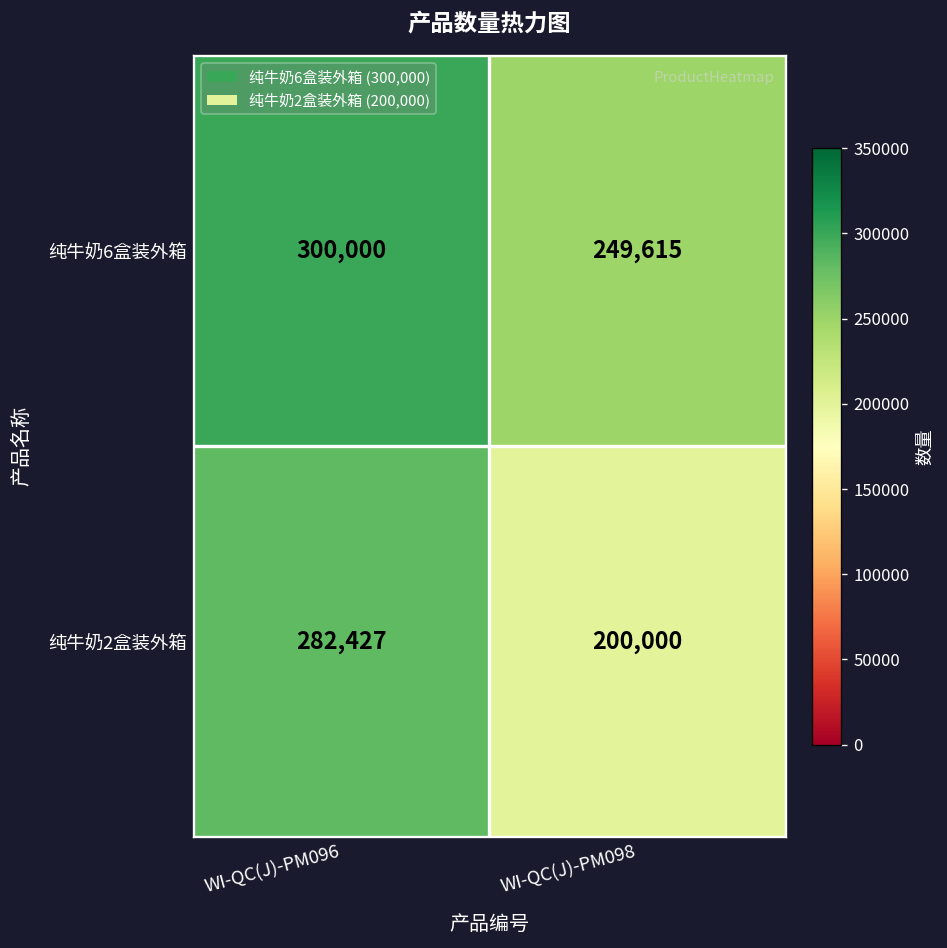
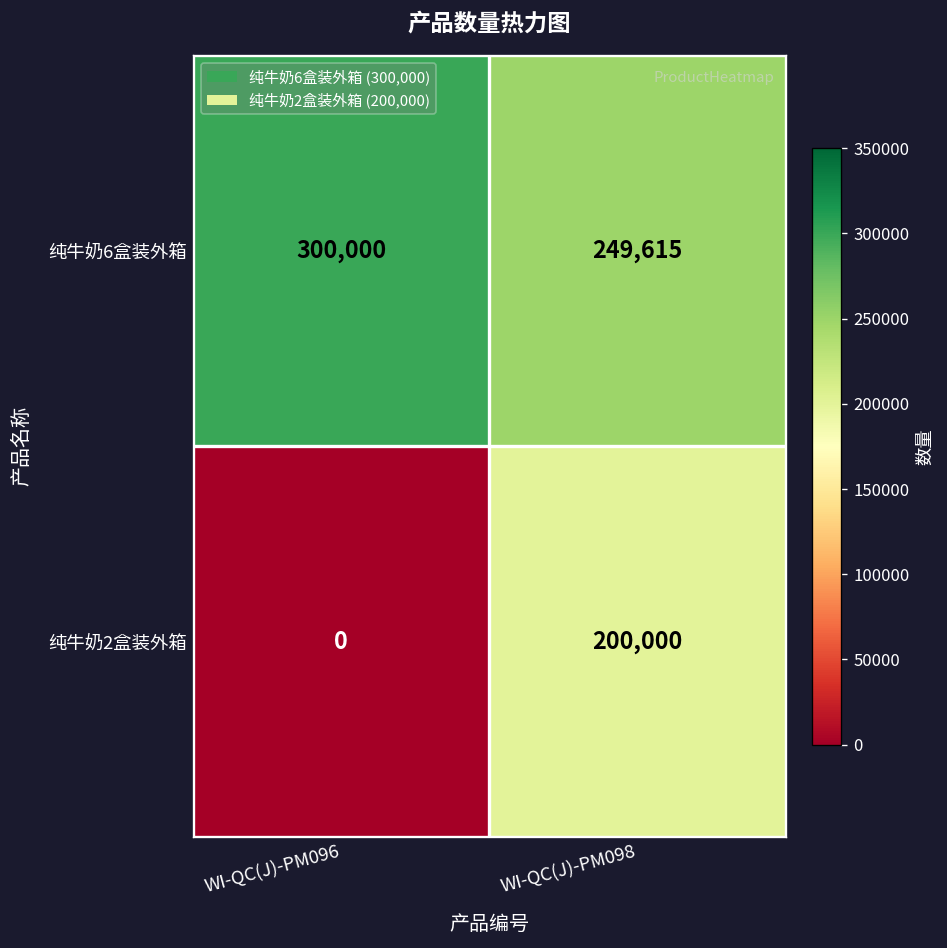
纯牛奶2盒装外箱, WI-QC(J)-PM096: 282,427 -> 0
